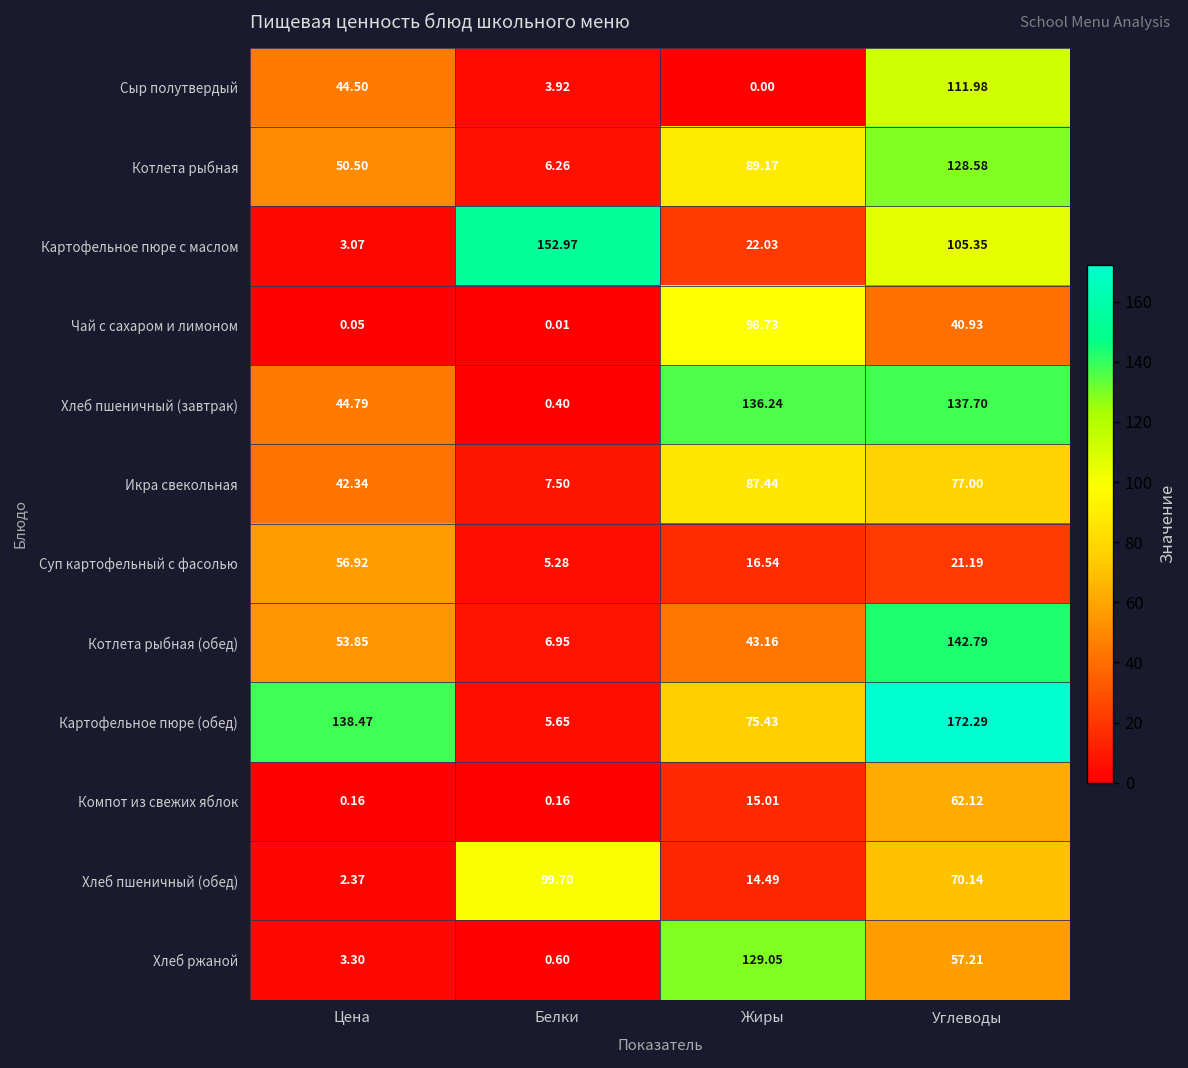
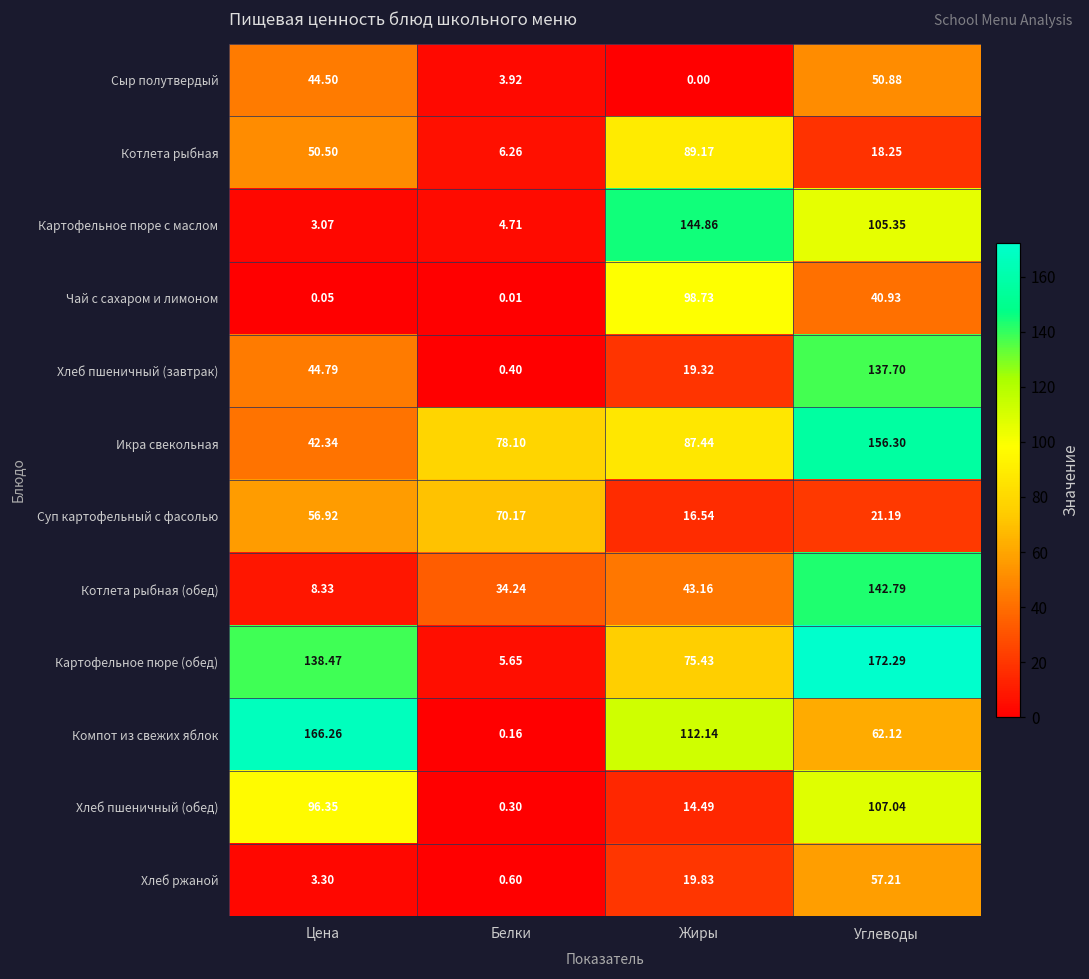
Сыр полутвердый, Углеводы: 111.98 -> 50.88
Котлета рыбная, Углеводы: 128.58 -> 18.25
Картофельное пюре с маслом, Белки: 152.97 -> 4.71
Картофельное пюре с маслом, Жиры: 22.03 -> 144.86
Хлеб пшеничный (завтрак), Жиры: 136.24 -> 19.32
Икра свекольная, Белки: 7.50 -> 78.10
Икра свекольная, Углеводы: 77.00 -> 156.30
Суп картофельный с фасолью, Белки: 5.28 -> 70.17
Котлета рыбная (обед), Цена: 53.85 -> 8.33
Котлета рыбная (обед), Белки: 6.95 -> 34.24
Компот из свежих яблок, Цена: 0.16 -> 166.26
Компот из свежих яблок, Жиры: 15.01 -> 112.14
Хлеб пшеничный (обед), Цена: 2.37 -> 96.35
Хлеб пшеничный (обед), Белки: 99.70 -> 0.30
Хлеб пшеничный (обед), Углеводы: 70.14 -> 107.04
Хлеб ржаной, Жиры: 129.05 -> 19.83
